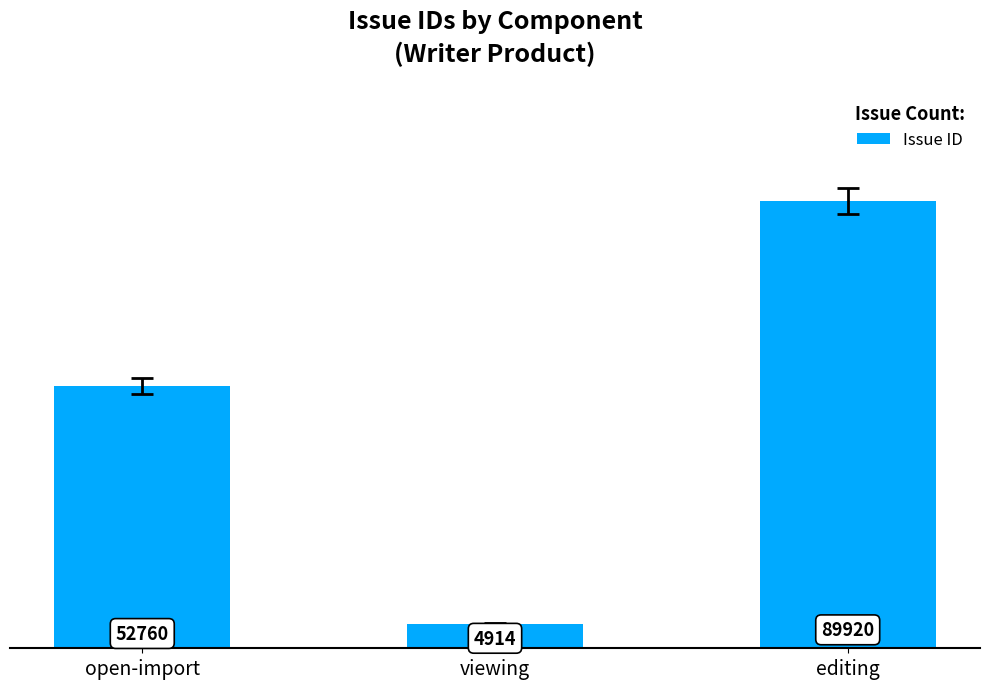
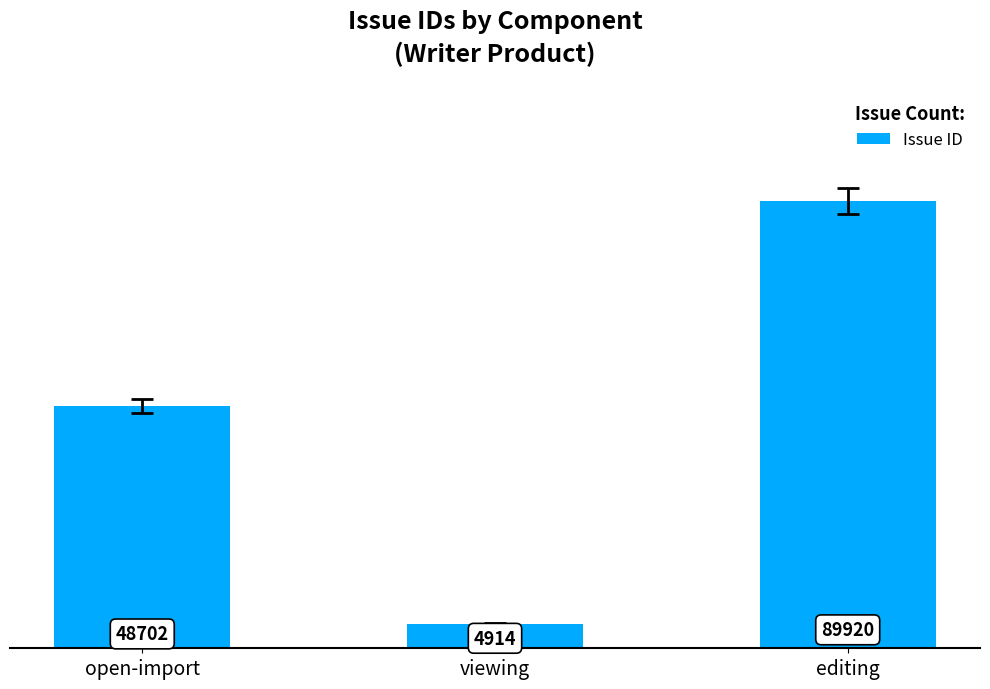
Issue ID, open-import: 52760 -> 48702
